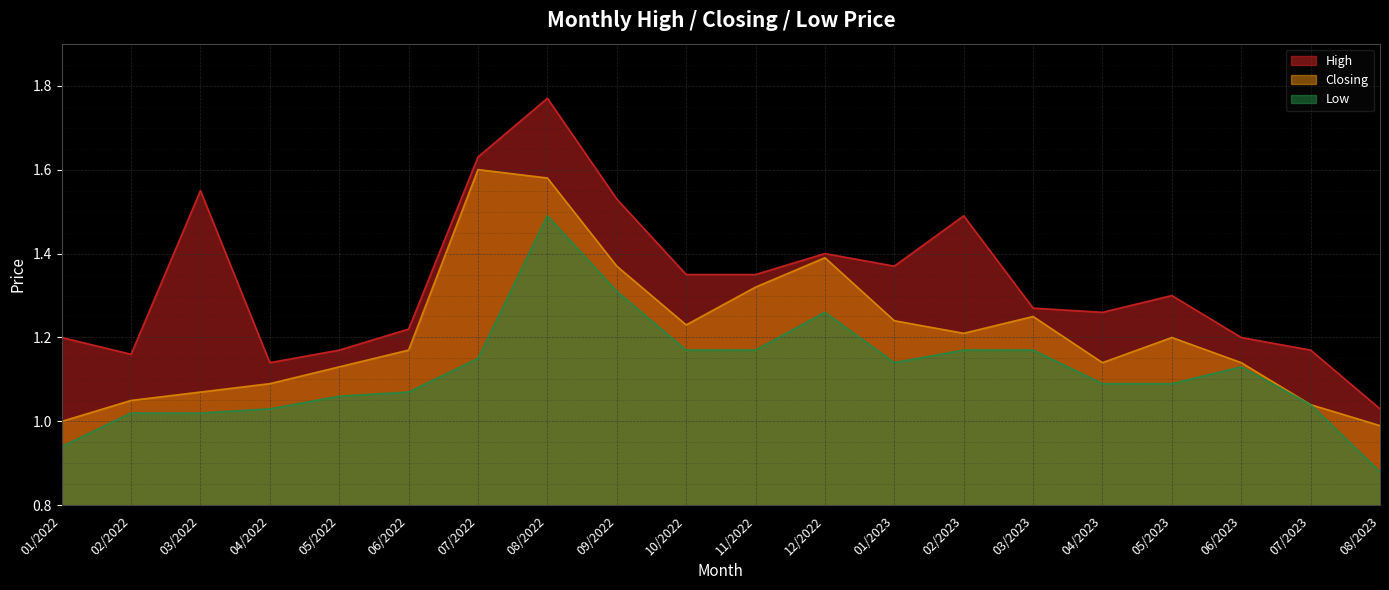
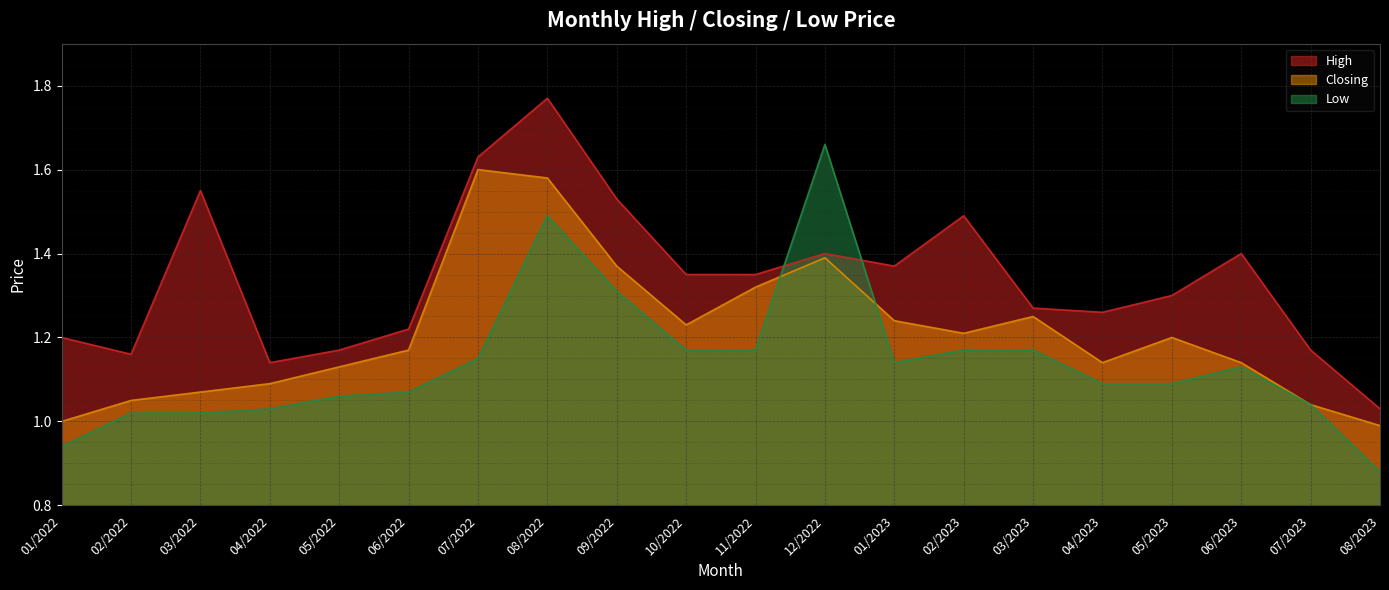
Low, 12/2022: 1.26 -> 1.66
High, 06/2023: 1.2 -> 1.4
